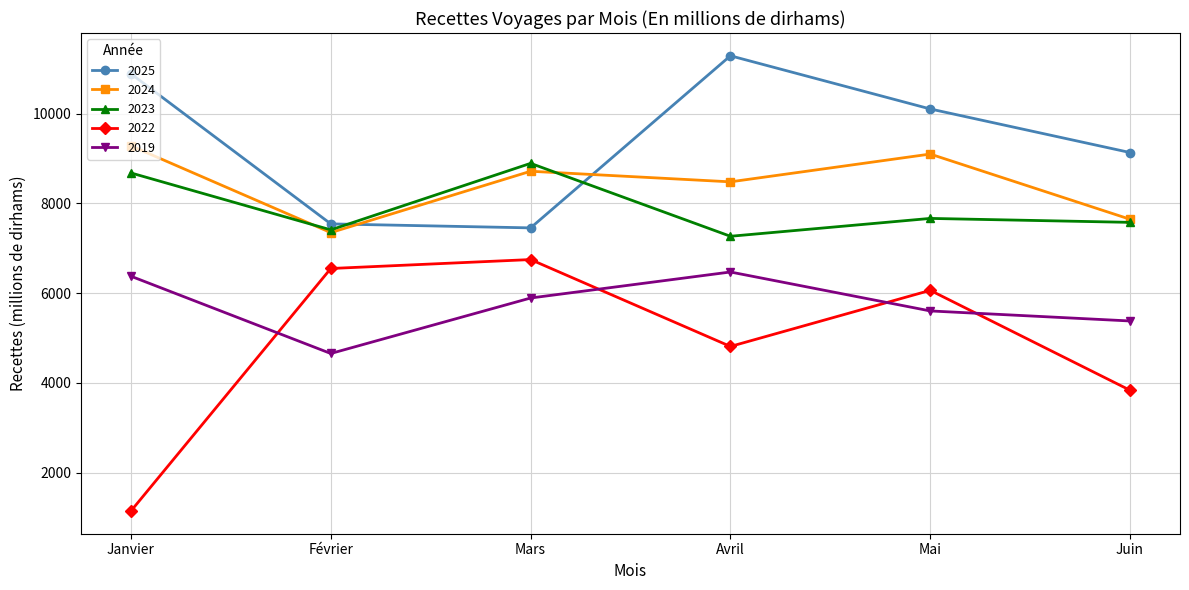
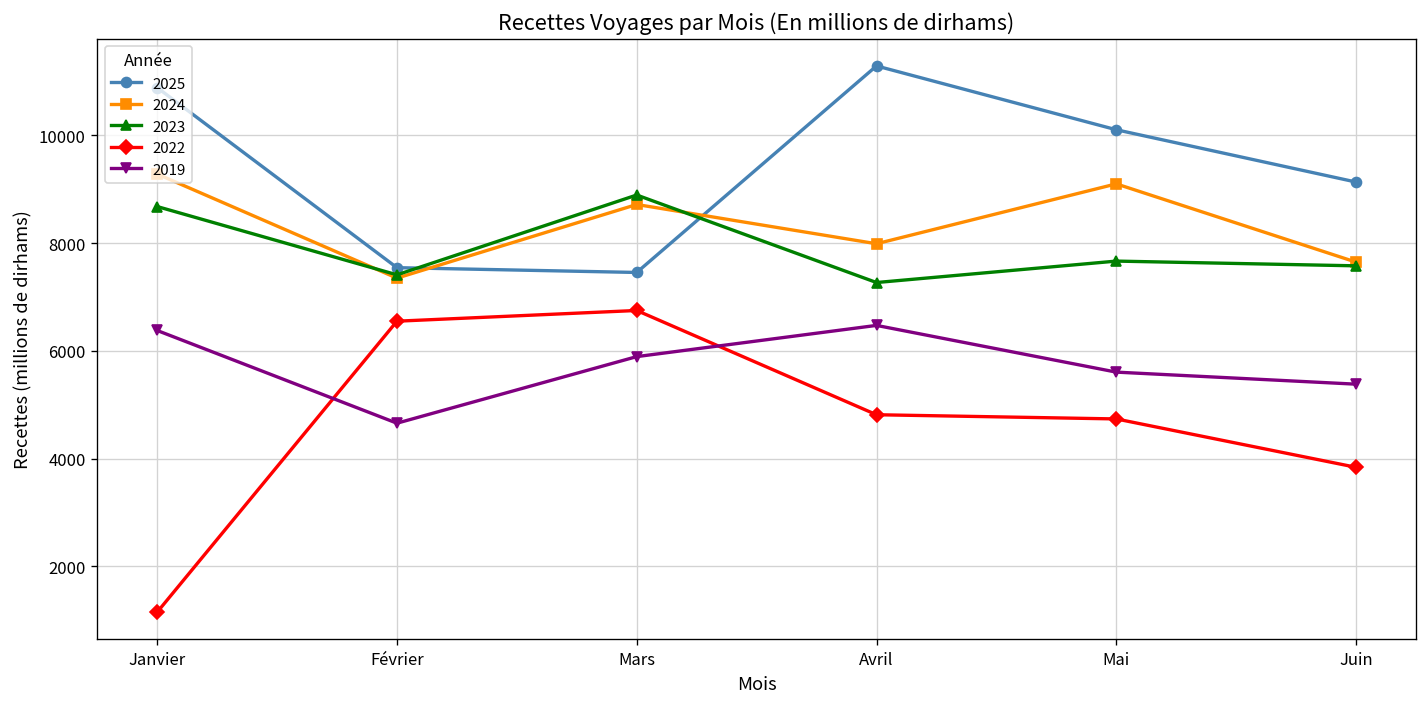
2024, Avril: 8500 -> 8000
2022, Mai: 6100 -> 4700
